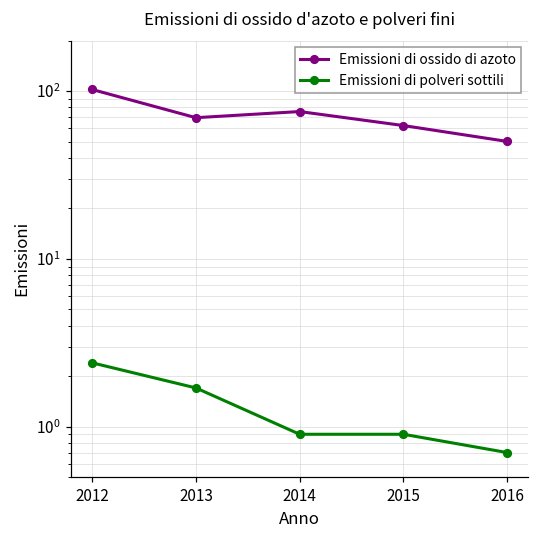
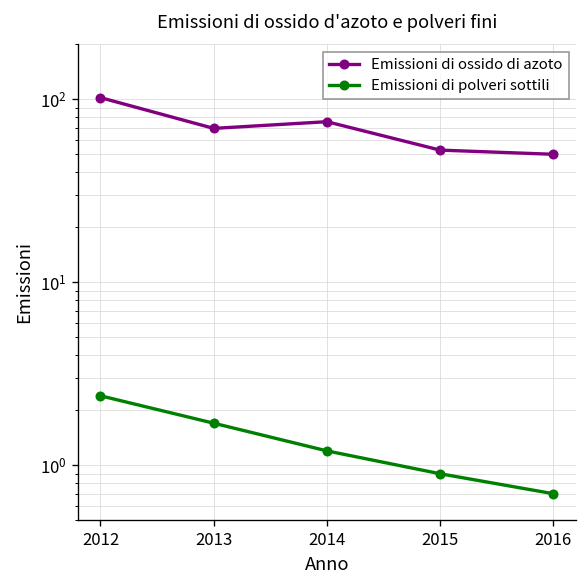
Emissioni di polveri sottili, 2014: 0.9 -> 1.2
Emissioni di ossido di azoto, 2015: 62 -> 53
